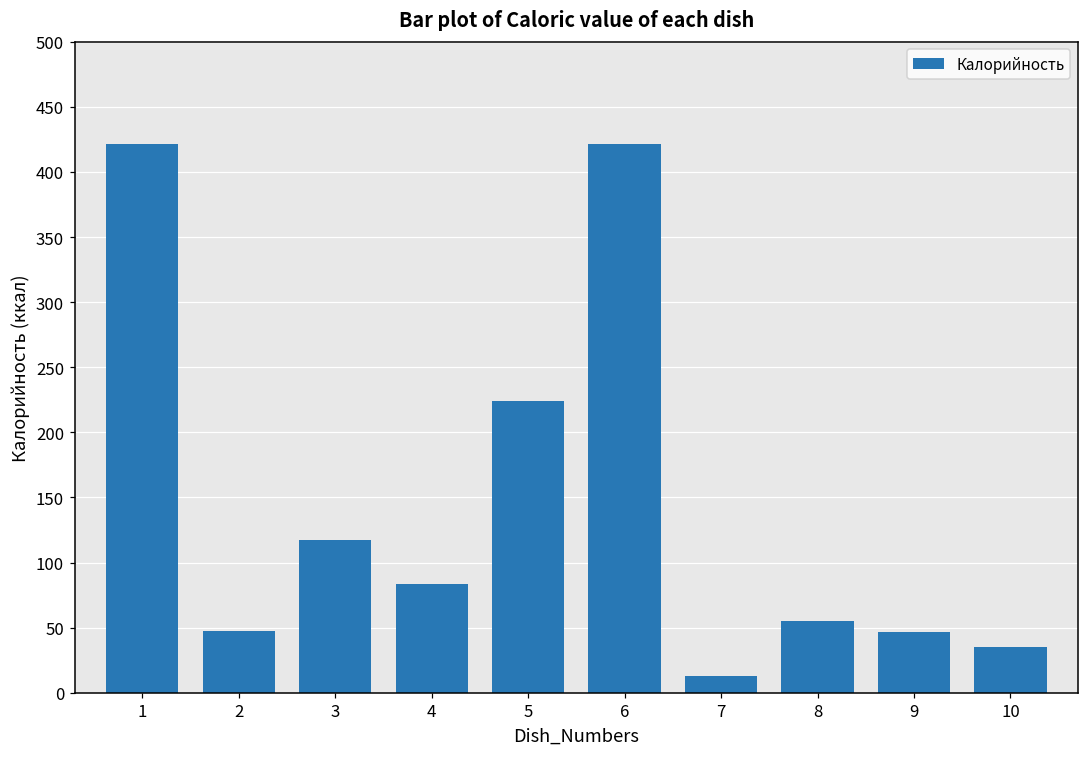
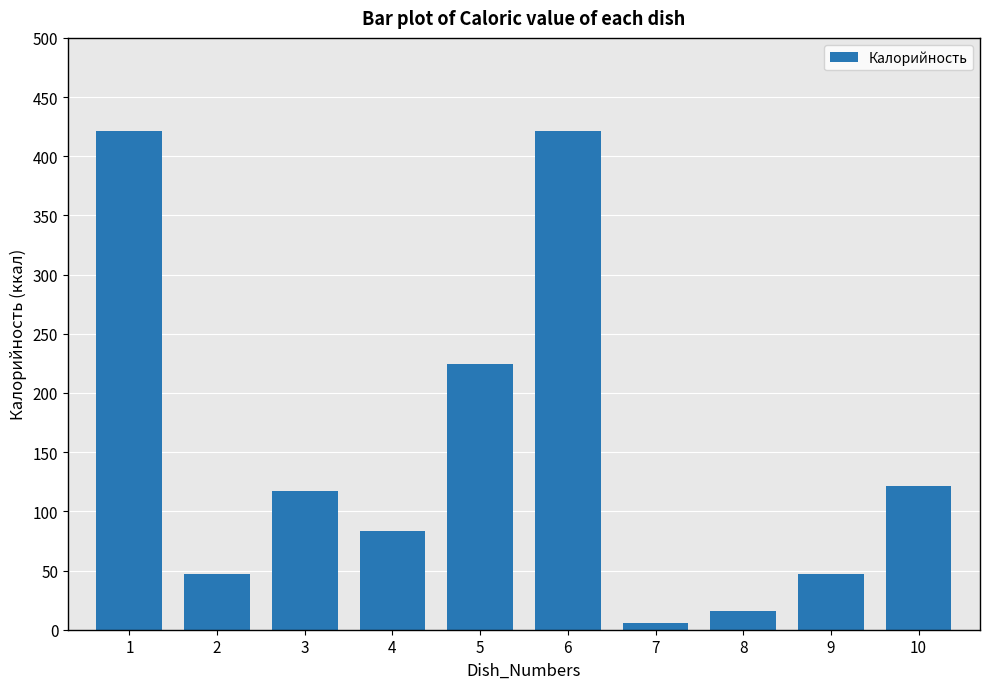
7: 13 -> 6
8: 55 -> 16
10: 35 -> 122
